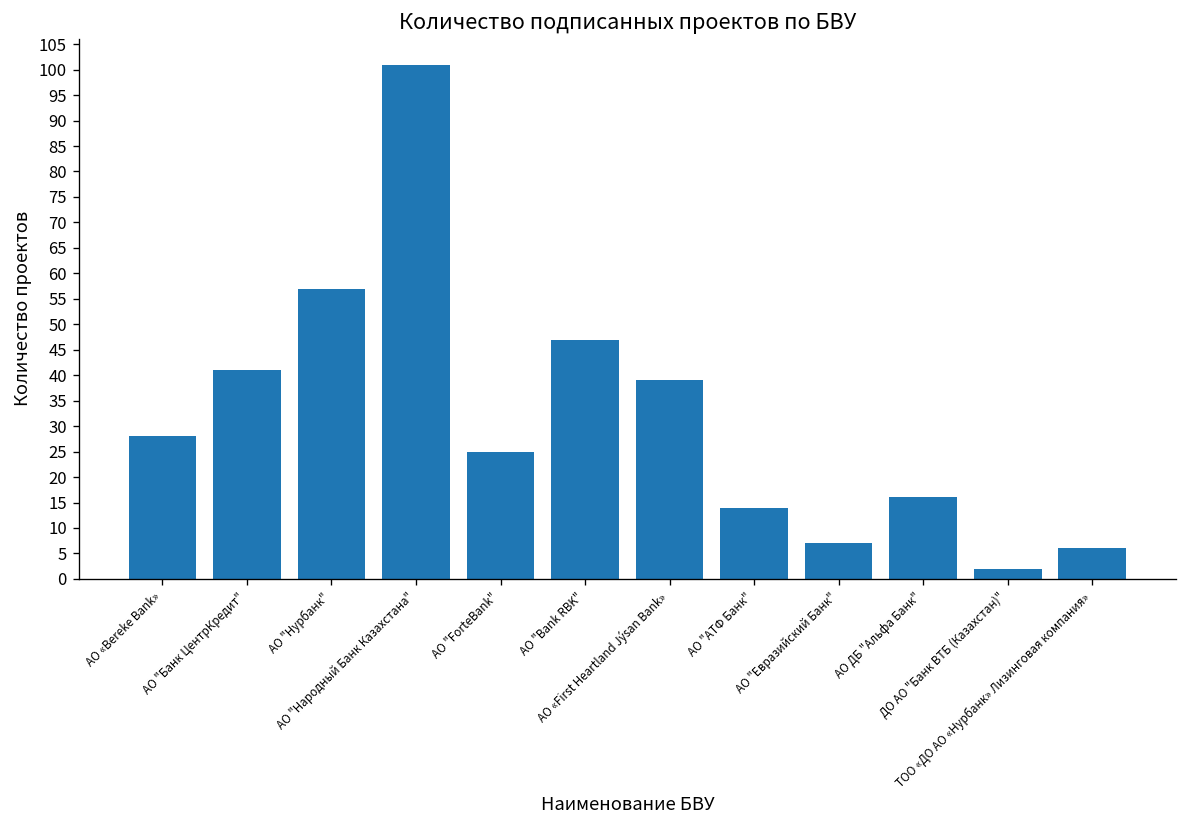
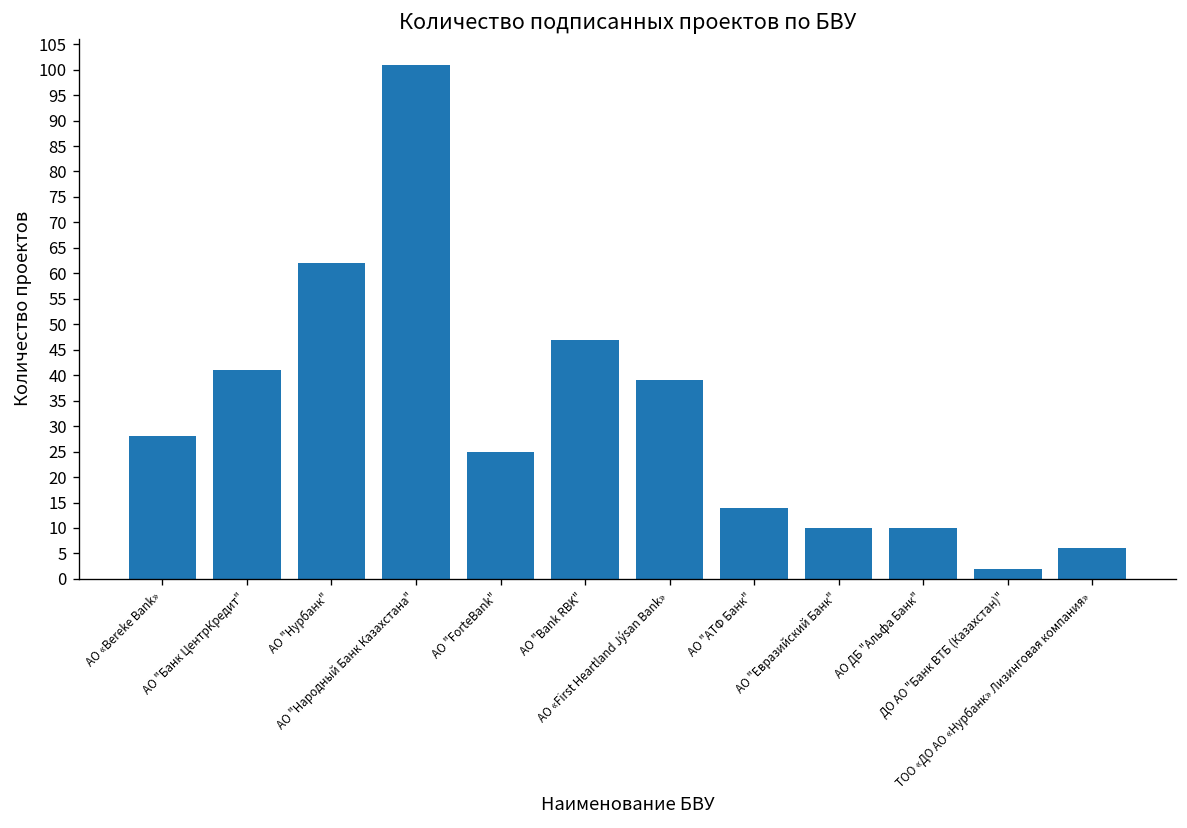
АО "Нурбанк": 57 -> 62
АО "Евразийский Банк": 7 -> 10
АО ДБ "Альфа Банк": 16 -> 10
